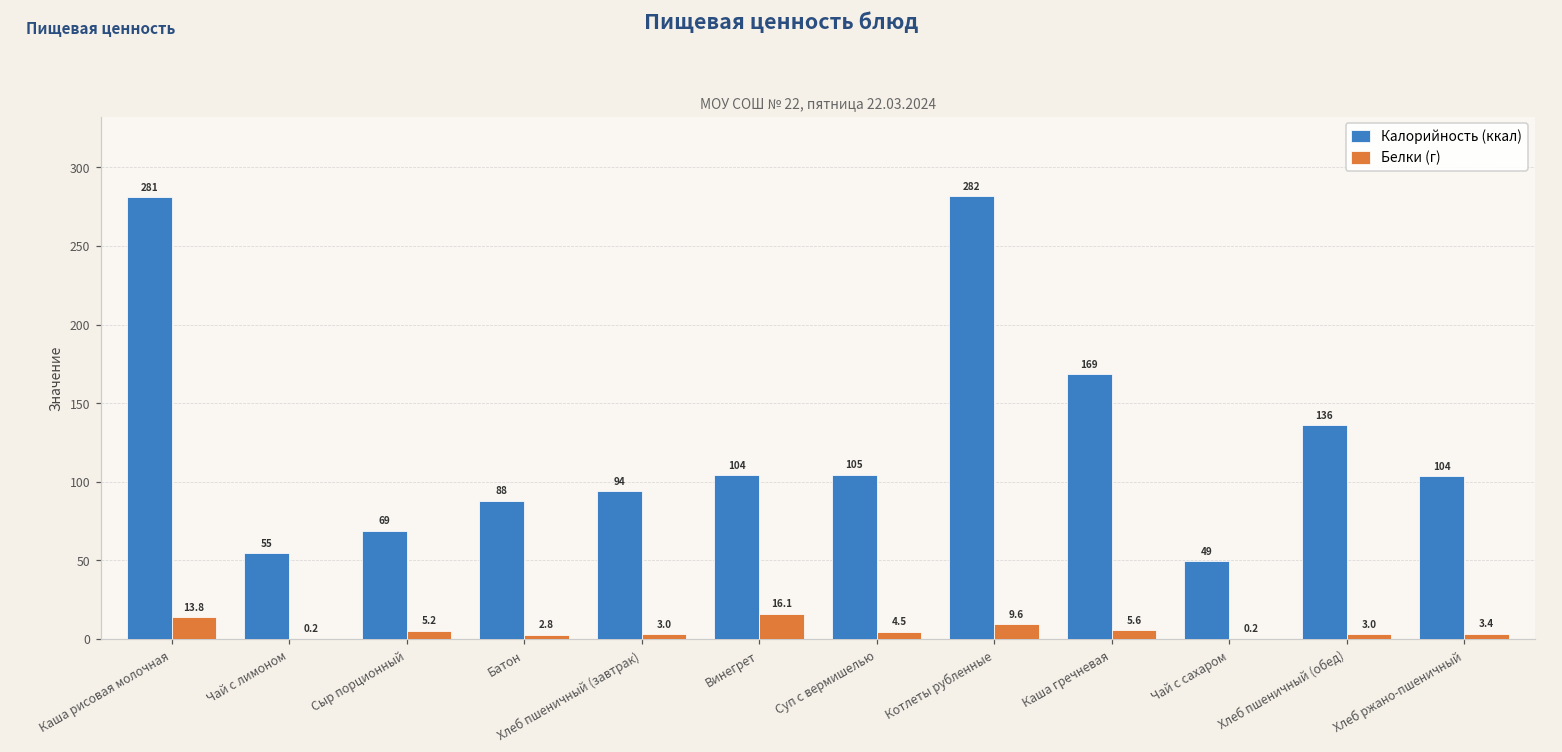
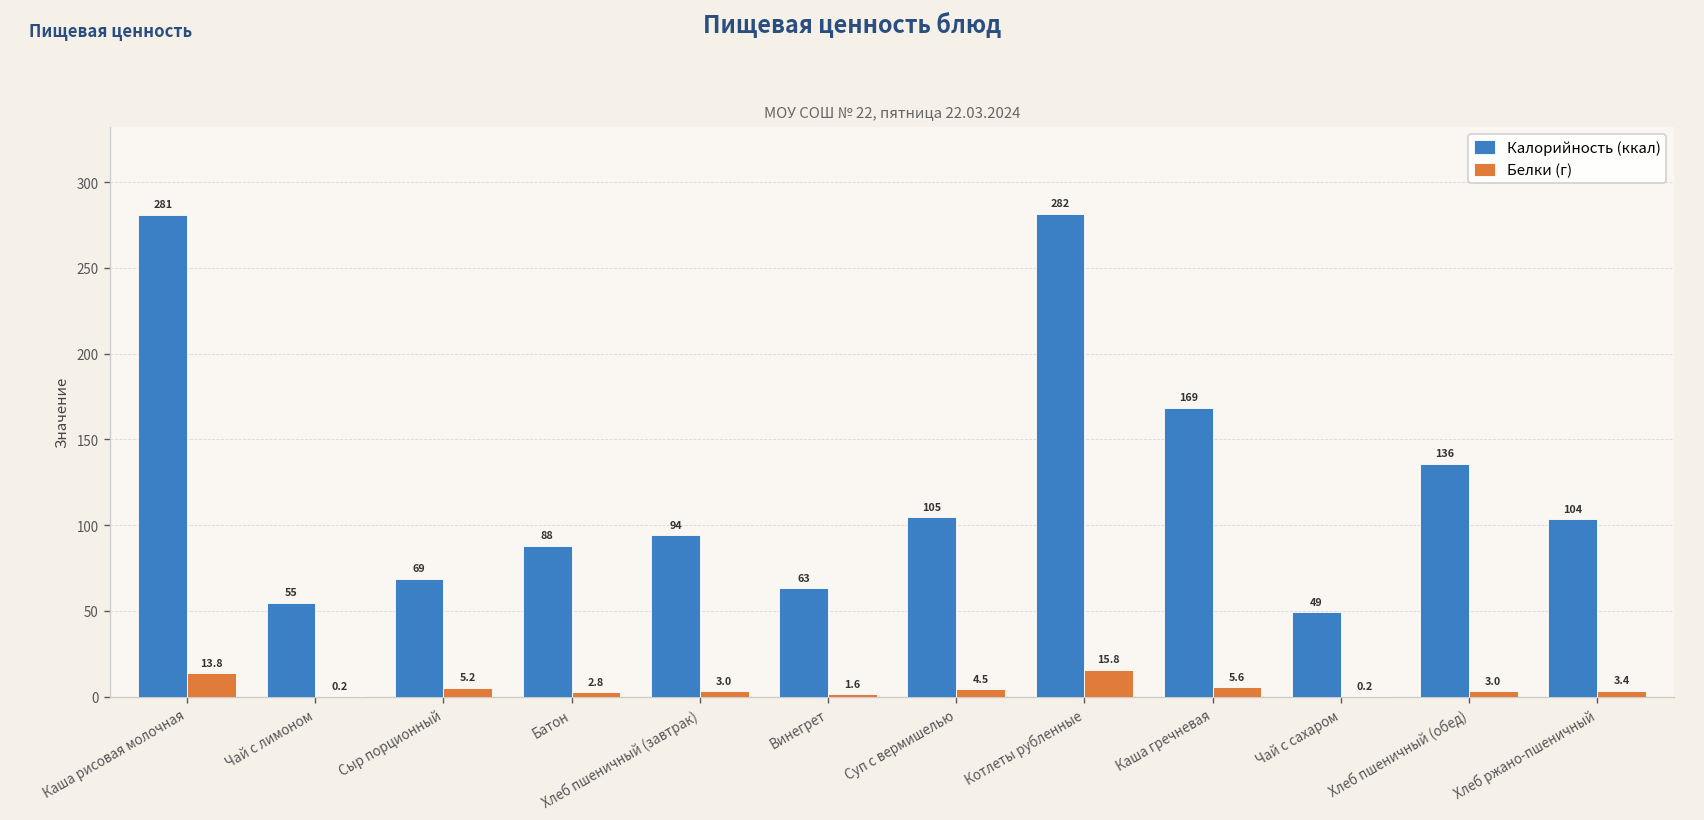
Калорийность (ккал), Винегрет: 104 -> 63
Белки (г), Винегрет: 16.1 -> 1.6
Белки (г), Котлеты рубленные: 9.6 -> 15.8
